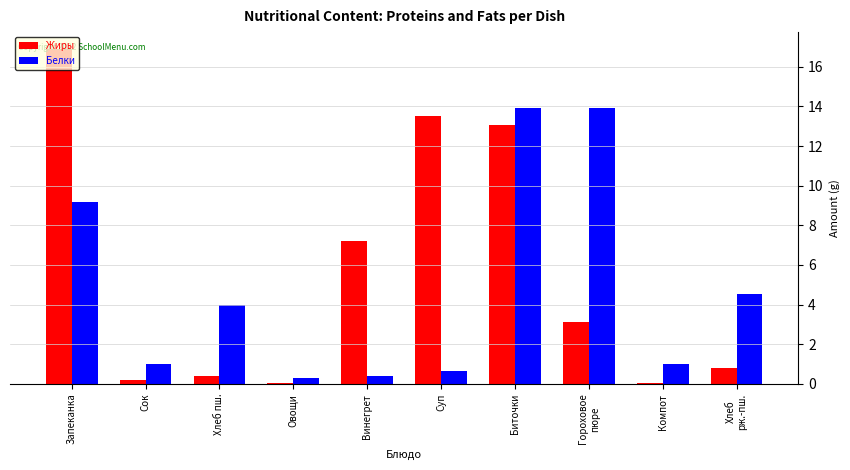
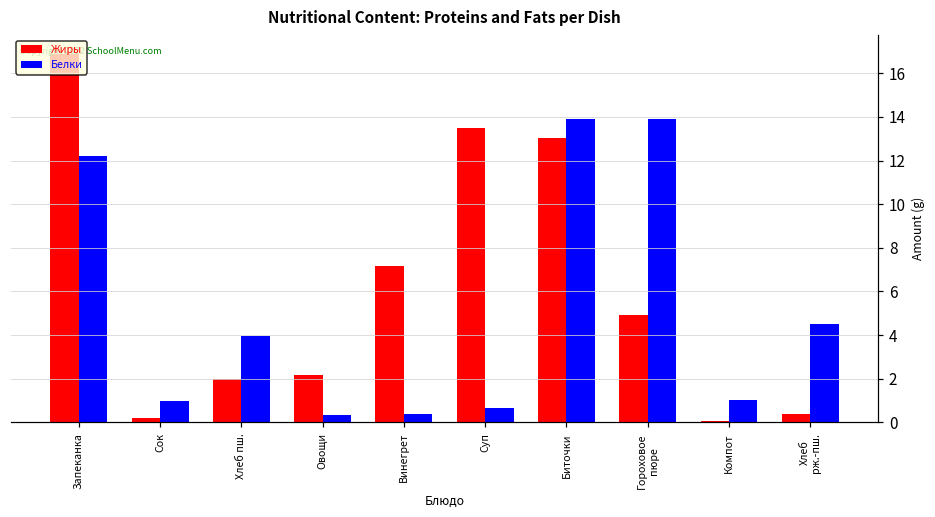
Белки, Запеканка: 9.2 -> 12.2
Жиры, Хлеб пш.: 0.4 -> 2.0
Жиры, Овощи: 0.1 -> 2.2
Жиры, Гороховое пюре: 3.1 -> 4.9
Жиры, Хлеб рж.-пш.: 0.8 -> 0.4
